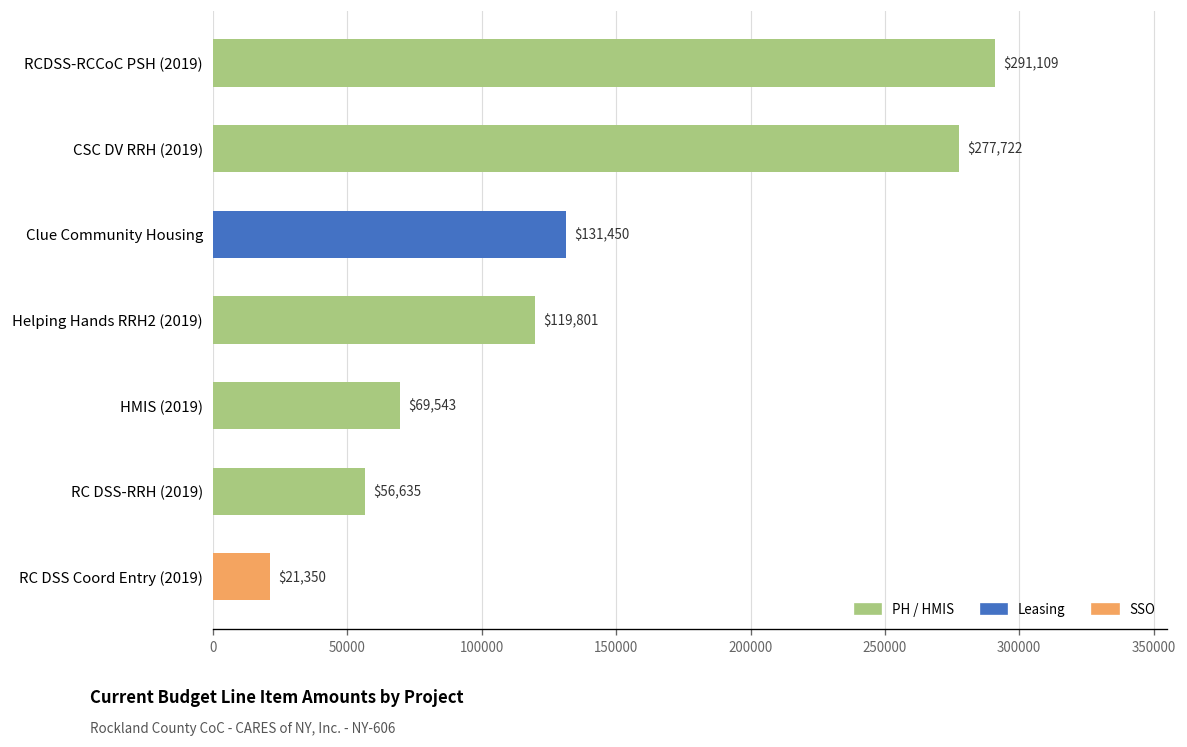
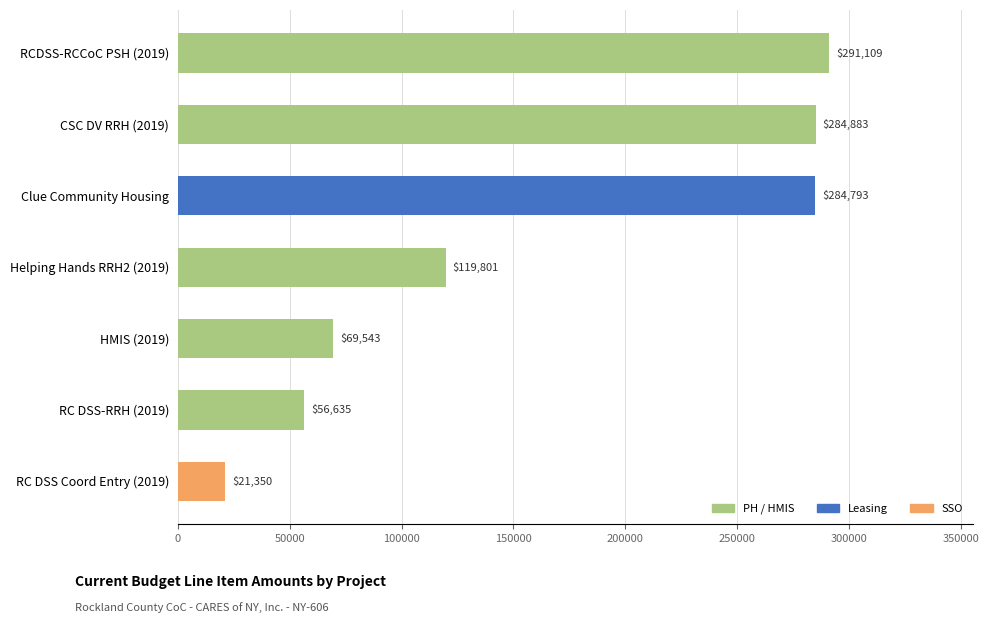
CSC DV RRH (2019): $277,722 -> $284,883
Clue Community Housing: $131,450 -> $284,793
